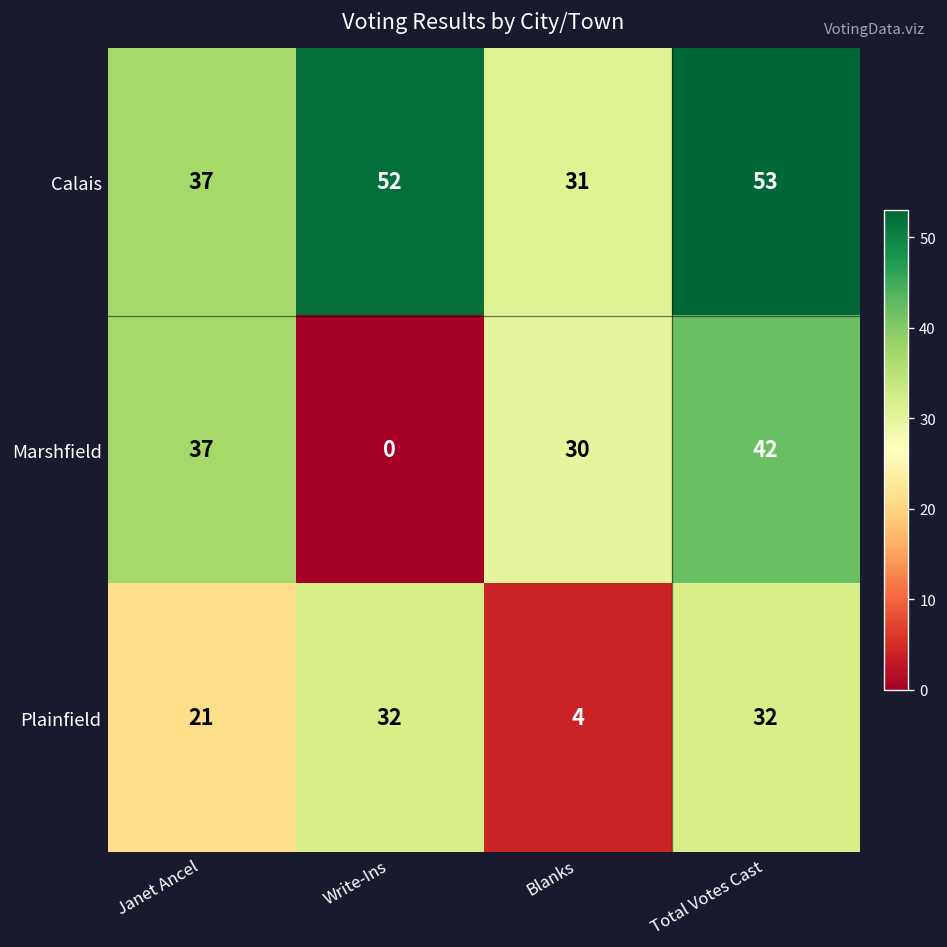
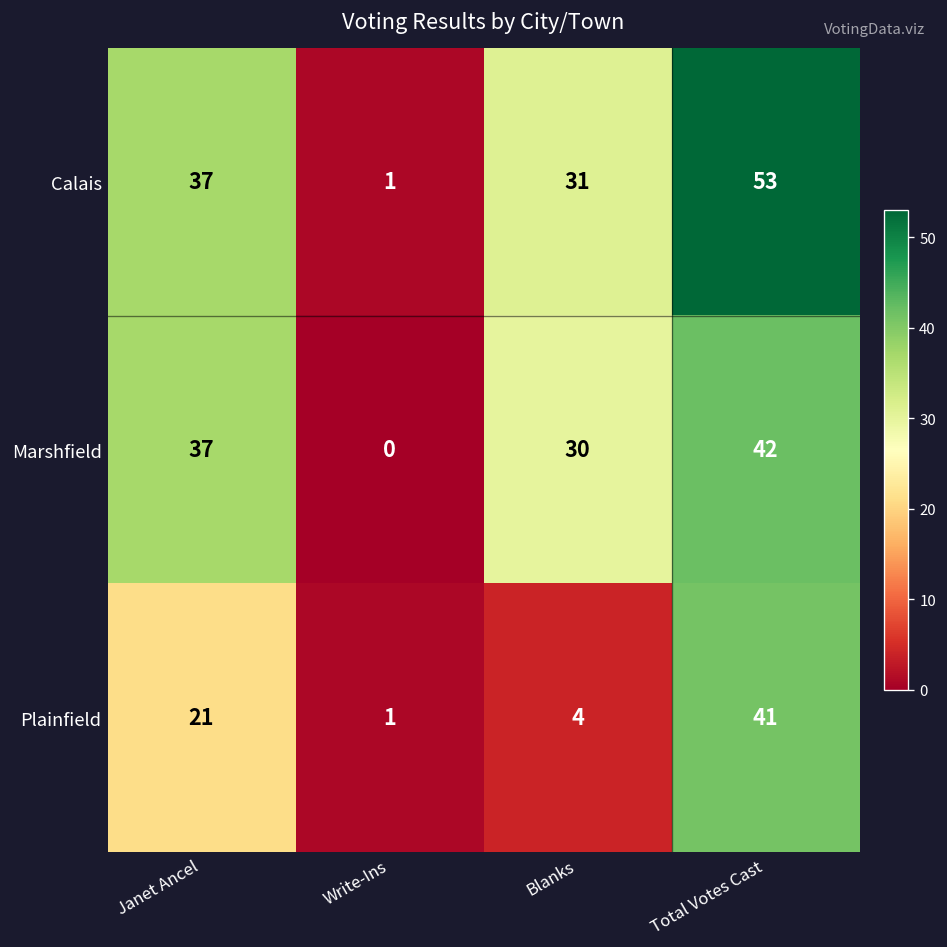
Calais, Write-Ins: 52 -> 1
Plainfield, Write-Ins: 32 -> 1
Plainfield, Total Votes Cast: 32 -> 41
